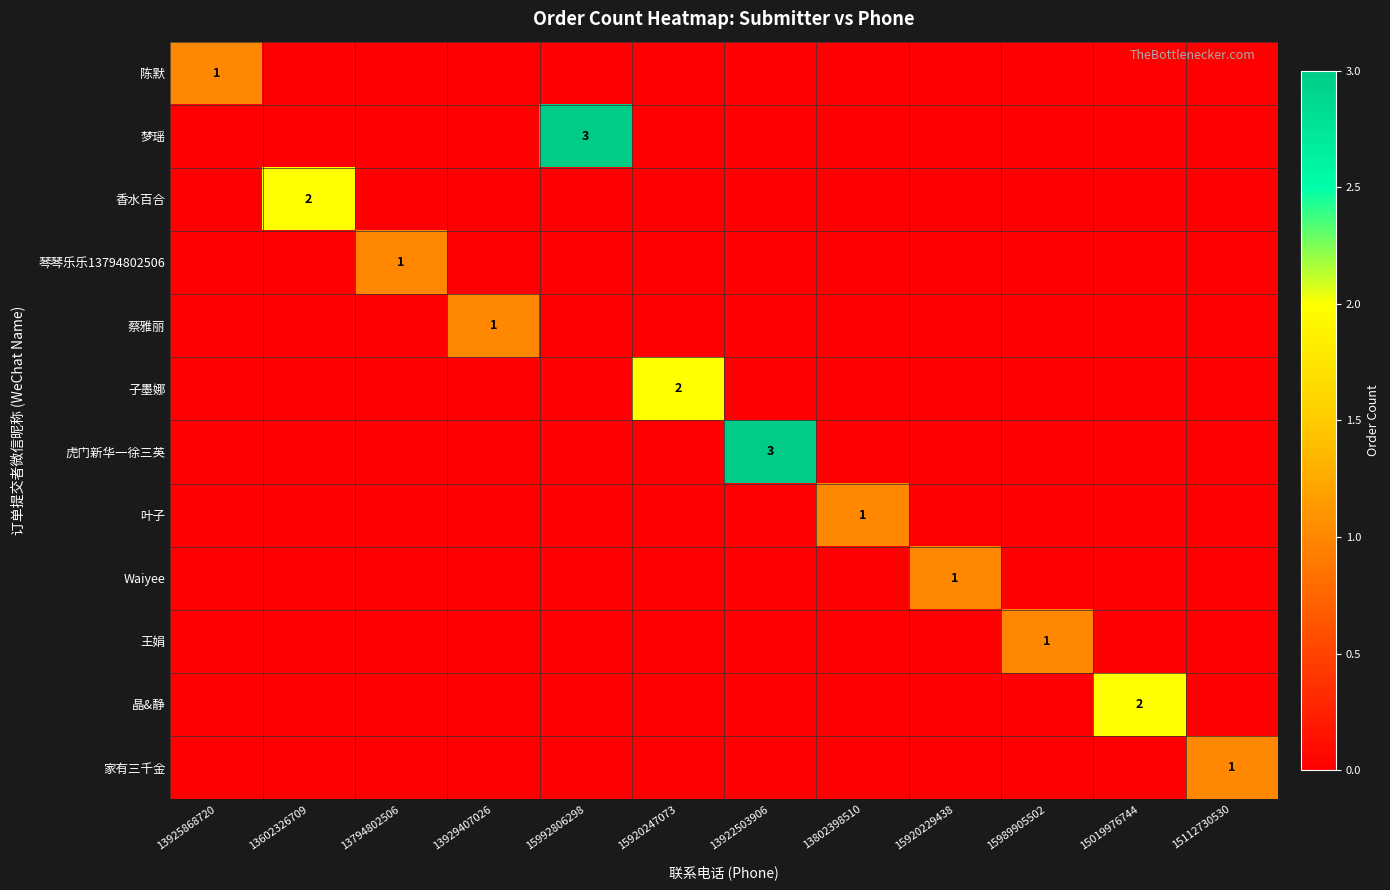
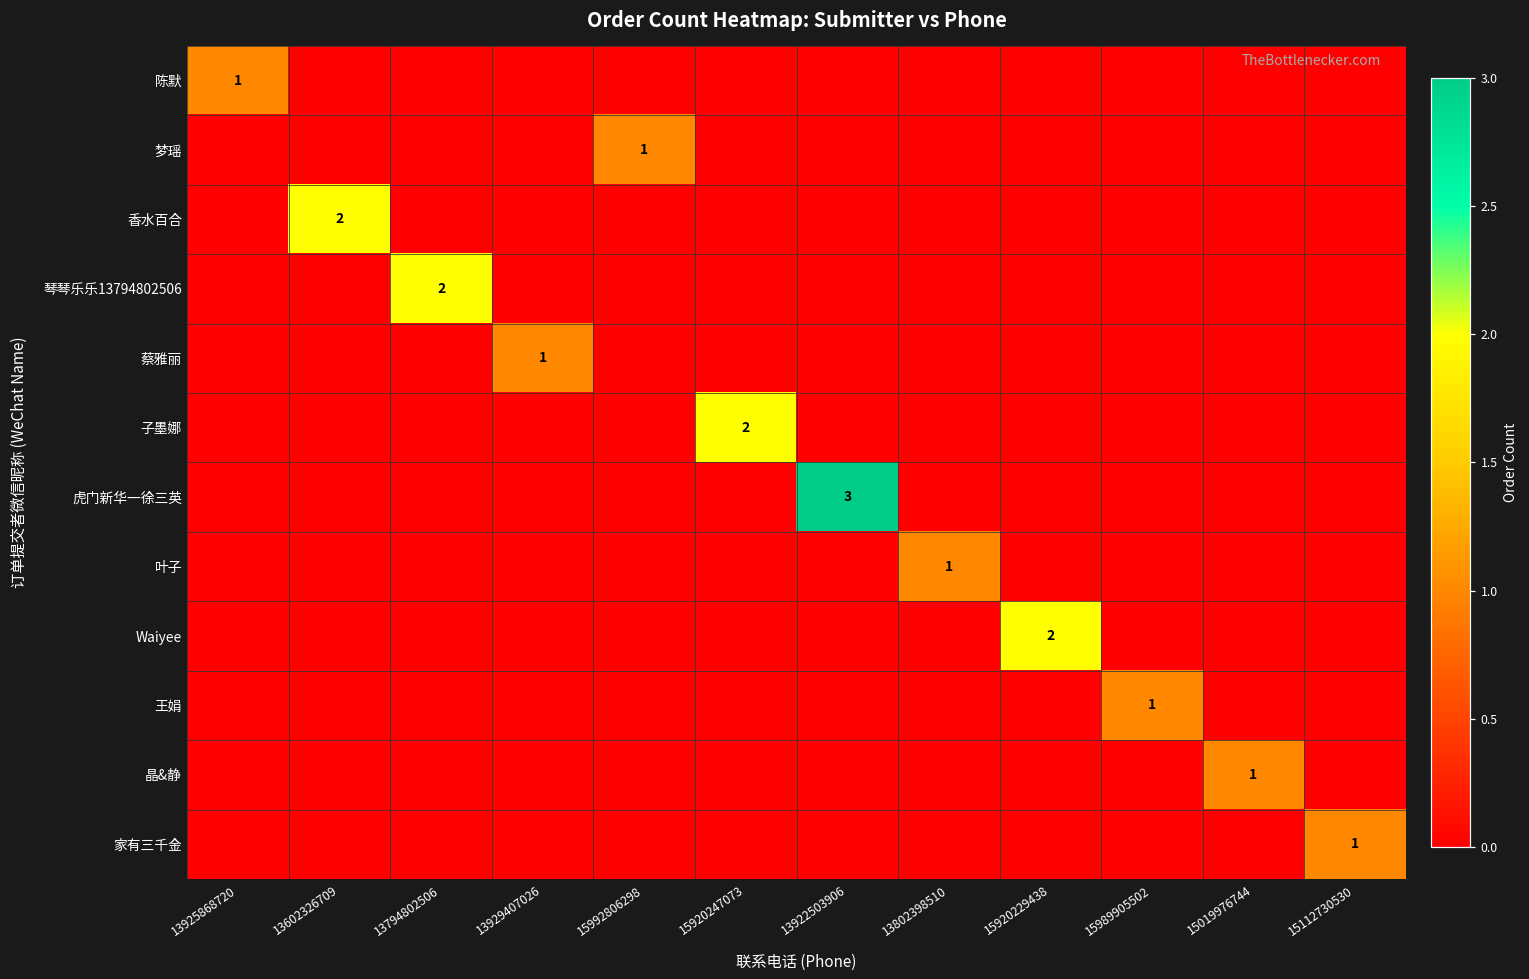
梦瑶, 15992806298: 3 -> 1
琴琴乐乐13794802506, 13794802506: 1 -> 2
Waiyee, 15920229438: 1 -> 2
晶&静, 15019976744: 2 -> 1
